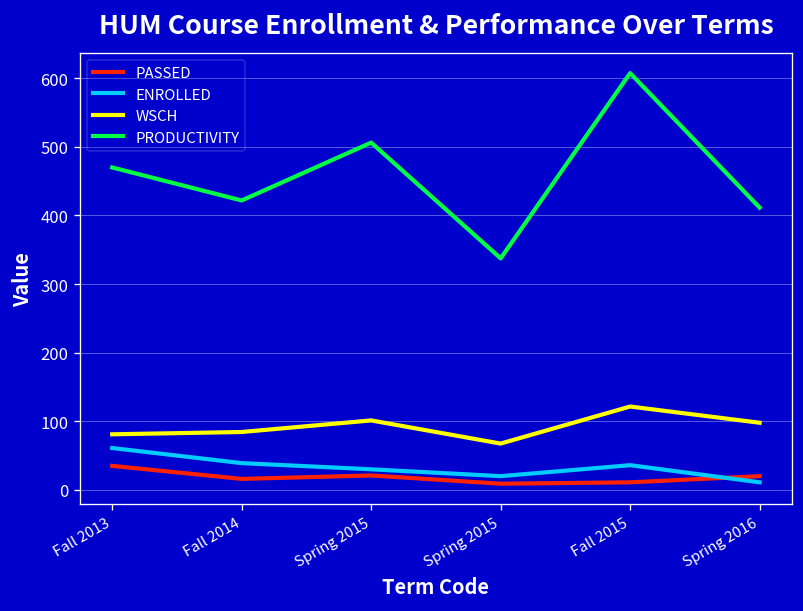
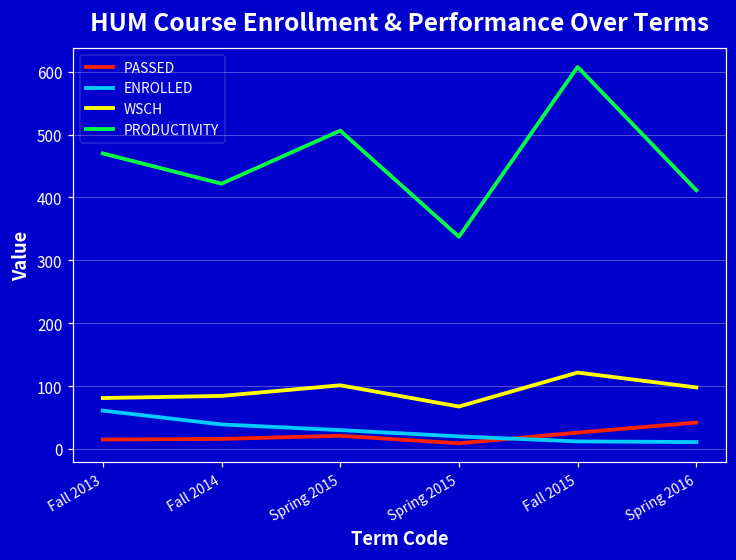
PASSED, Fall 2013: 40 -> 20
PASSED, Fall 2015: 10 -> 30
ENROLLED, Fall 2015: 40 -> 10
PASSED, Spring 2016: 20 -> 40
